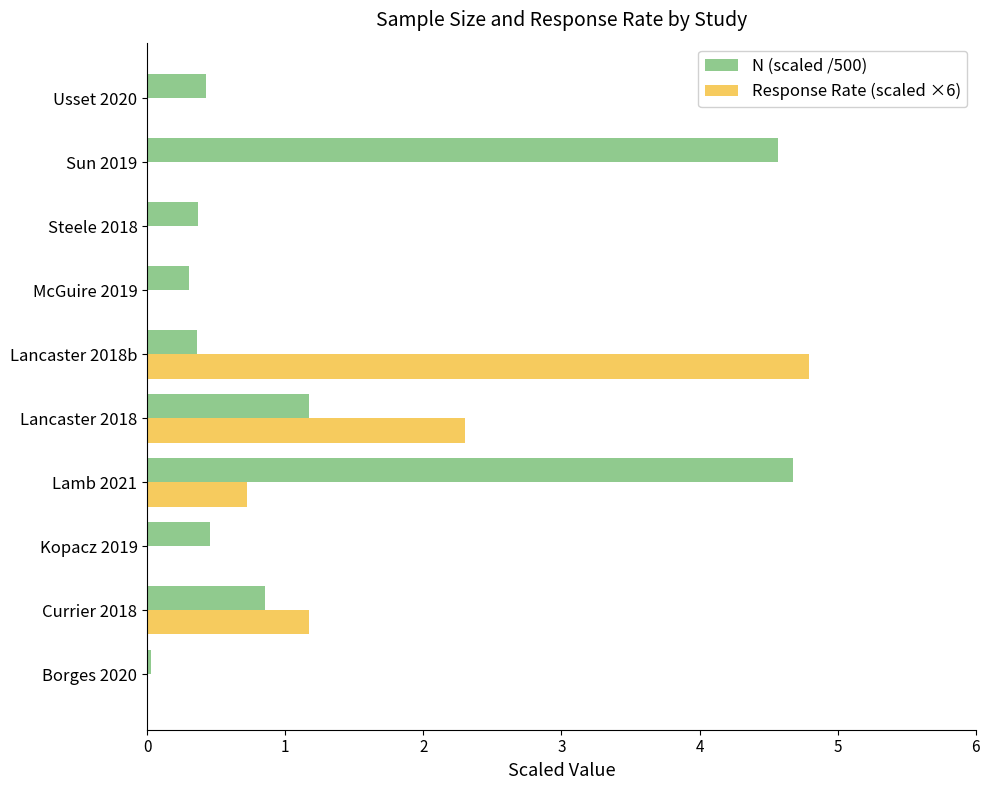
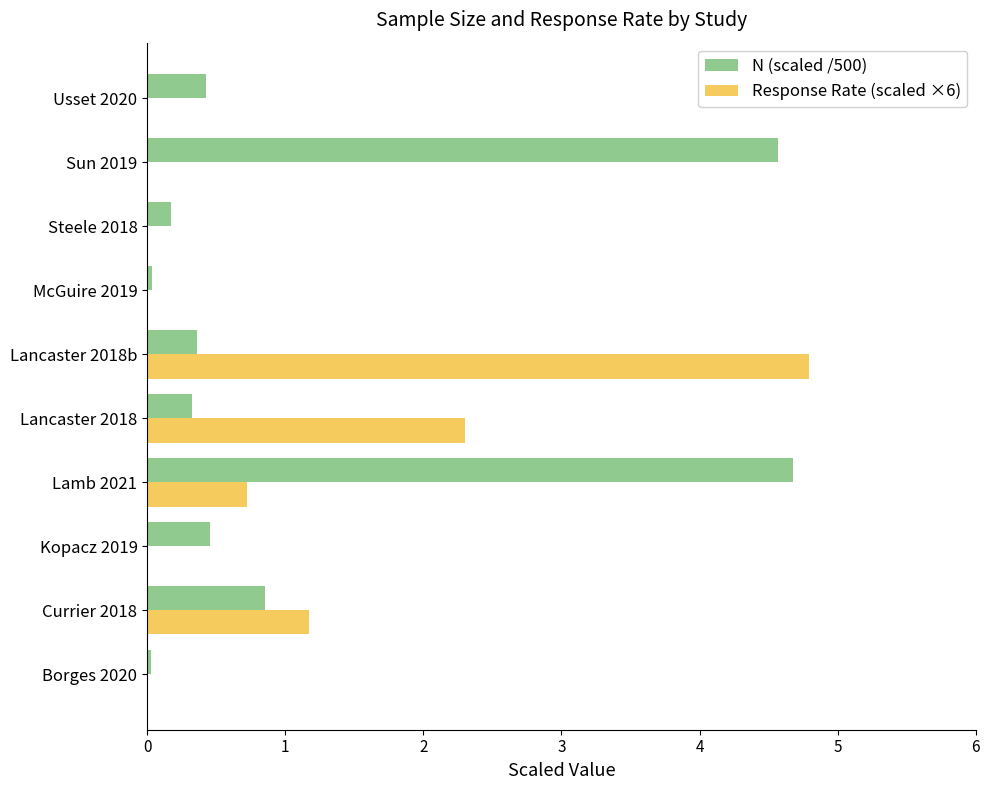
N (scaled /500), Steele 2018: 0.37 -> 0.17
N (scaled /500), McGuire 2019: 0.30 -> 0.04
N (scaled /500), Lancaster 2018: 1.17 -> 0.32
